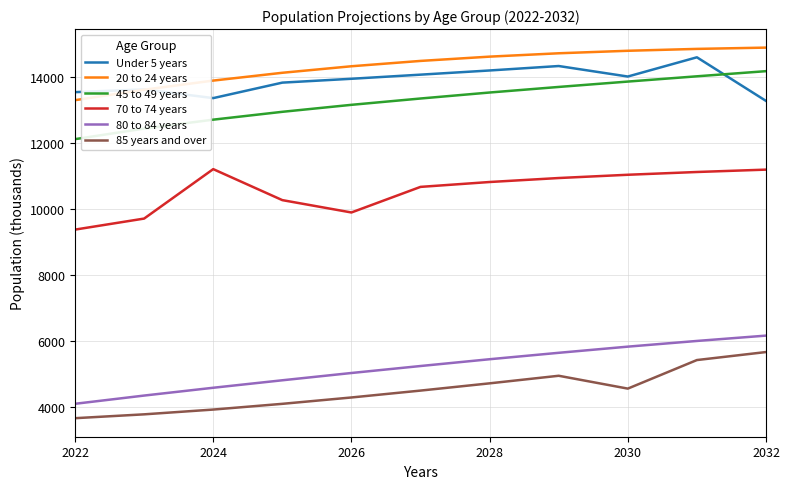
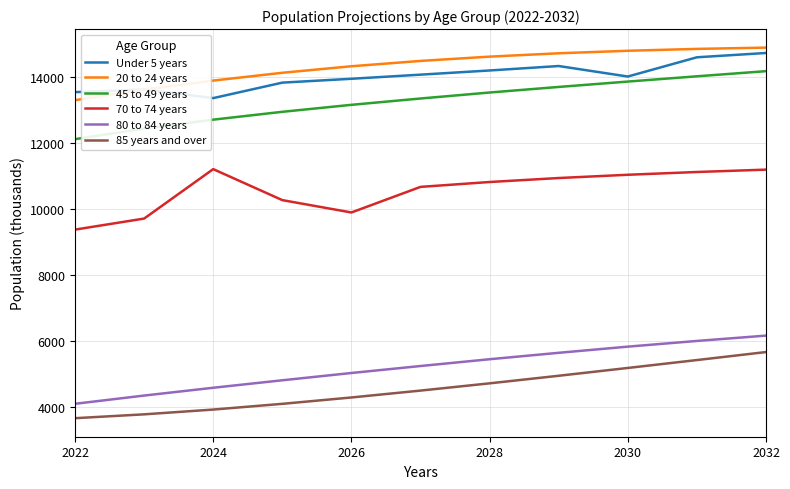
85 years and over, 2030: 4500 -> 5200
Under 5 years, 2032: 13300 -> 14700
